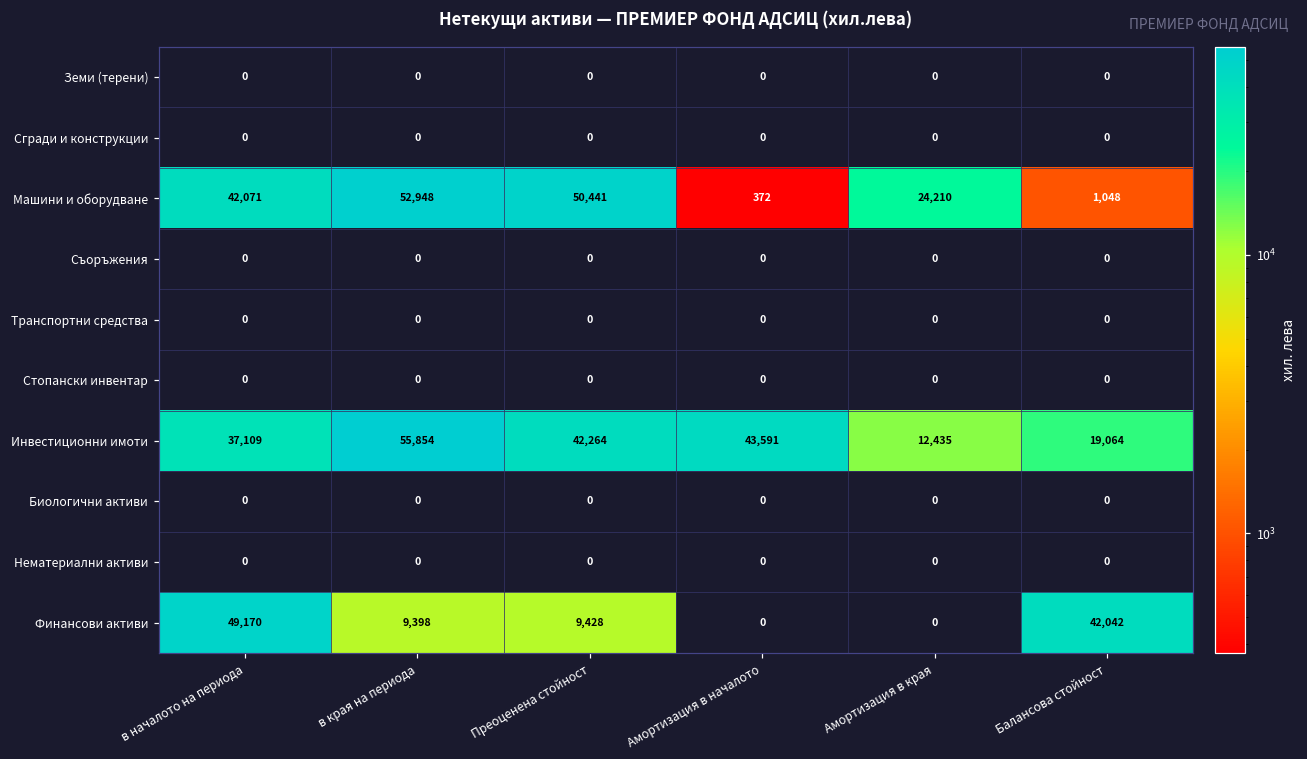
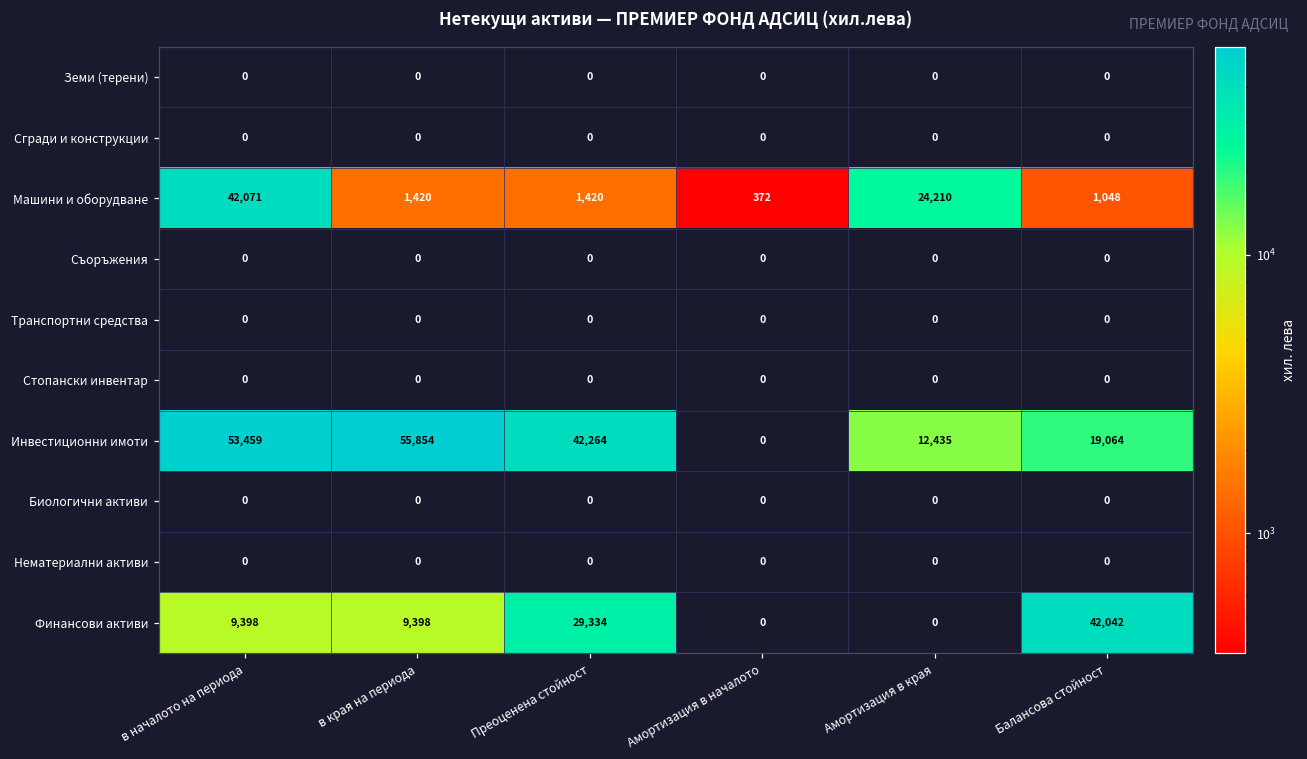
Машини и оборудване, в края на периода: 52,948 -> 1,420
Машини и оборудване, Преоценена стойност: 50,441 -> 1,420
Инвестиционни имоти, в началото на периода: 37,109 -> 53,459
Инвестиционни имоти, Амортизация в началото: 43,591 -> 0
Финансови активи, в началото на периода: 49,170 -> 9,398
Финансови активи, Преоценена стойност: 9,428 -> 29,334
